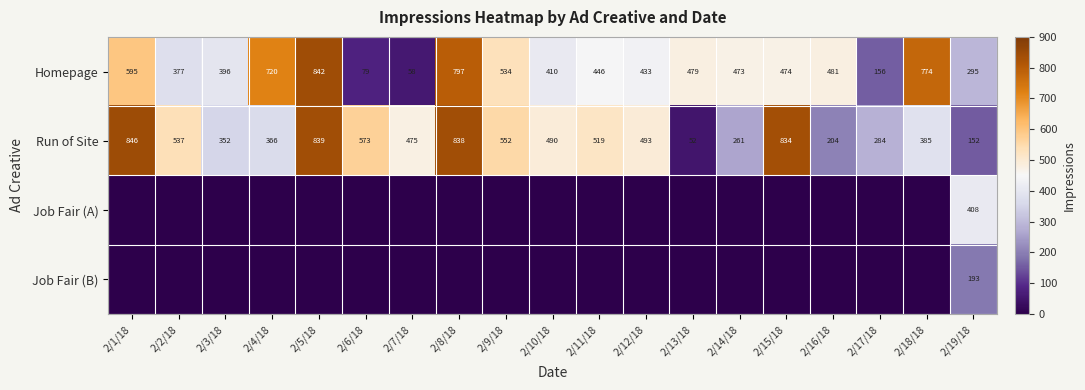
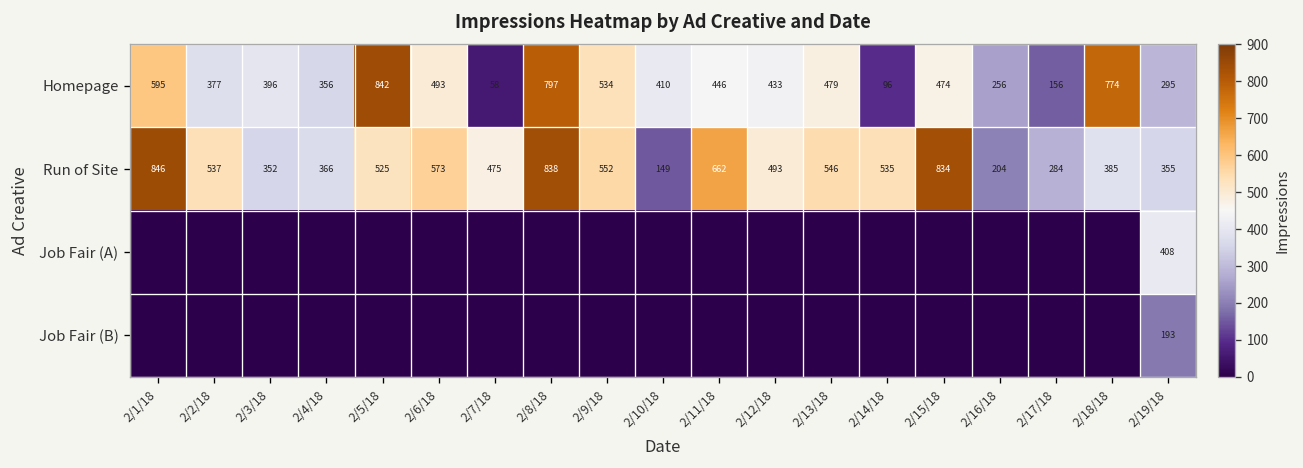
Homepage, 2/4/18: 720 -> 356
Homepage, 2/6/18: 79 -> 493
Homepage, 2/14/18: 473 -> 96
Homepage, 2/16/18: 481 -> 256
Run of Site, 2/5/18: 839 -> 525
Run of Site, 2/10/18: 490 -> 149
Run of Site, 2/11/18: 519 -> 662
Run of Site, 2/13/18: 52 -> 546
Run of Site, 2/14/18: 261 -> 535
Run of Site, 2/19/18: 152 -> 355
